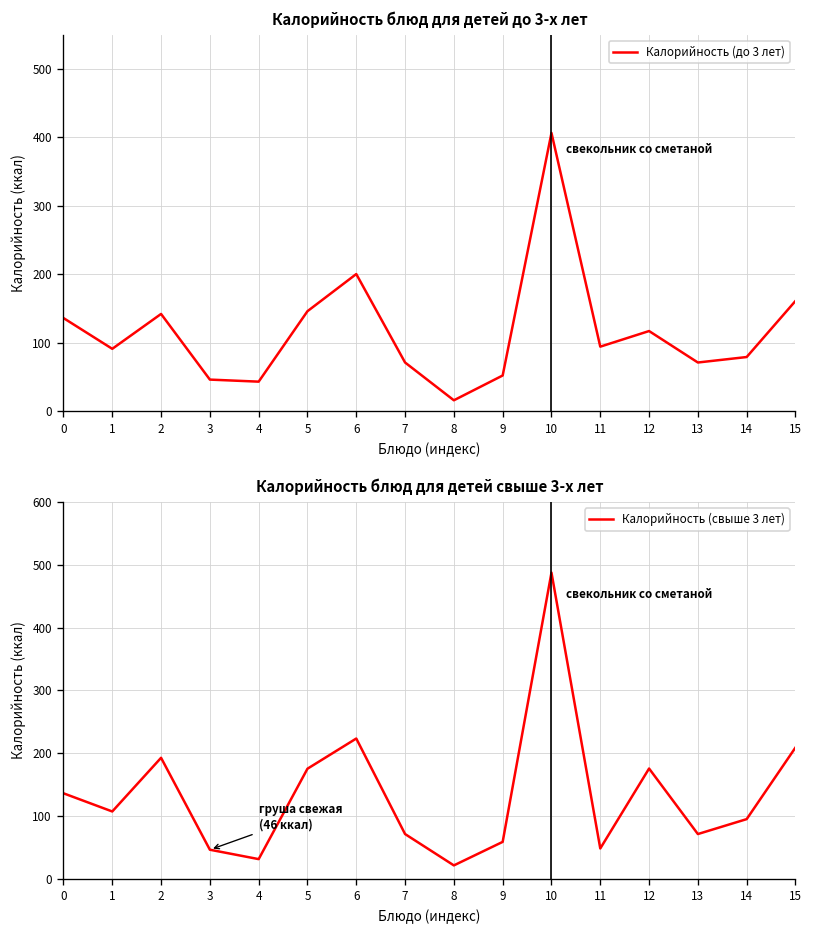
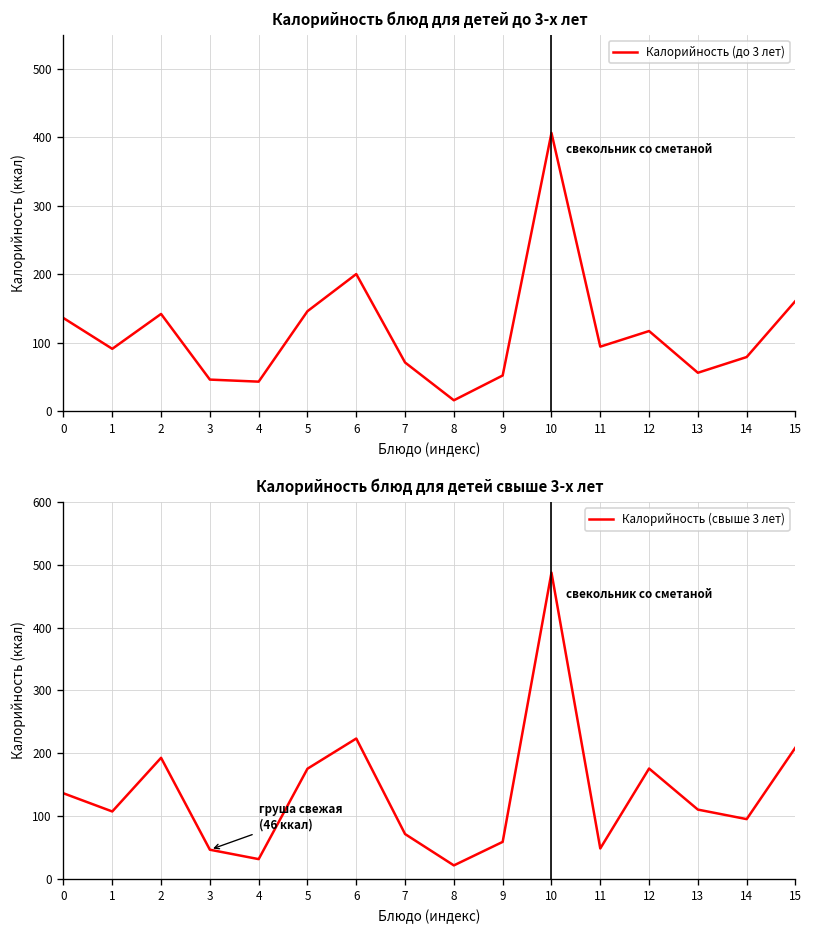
Калорийность блюд для детей до 3-х лет, 13: 70 -> 60
Калорийность блюд для детей свыше 3-х лет, 13: 70 -> 110
